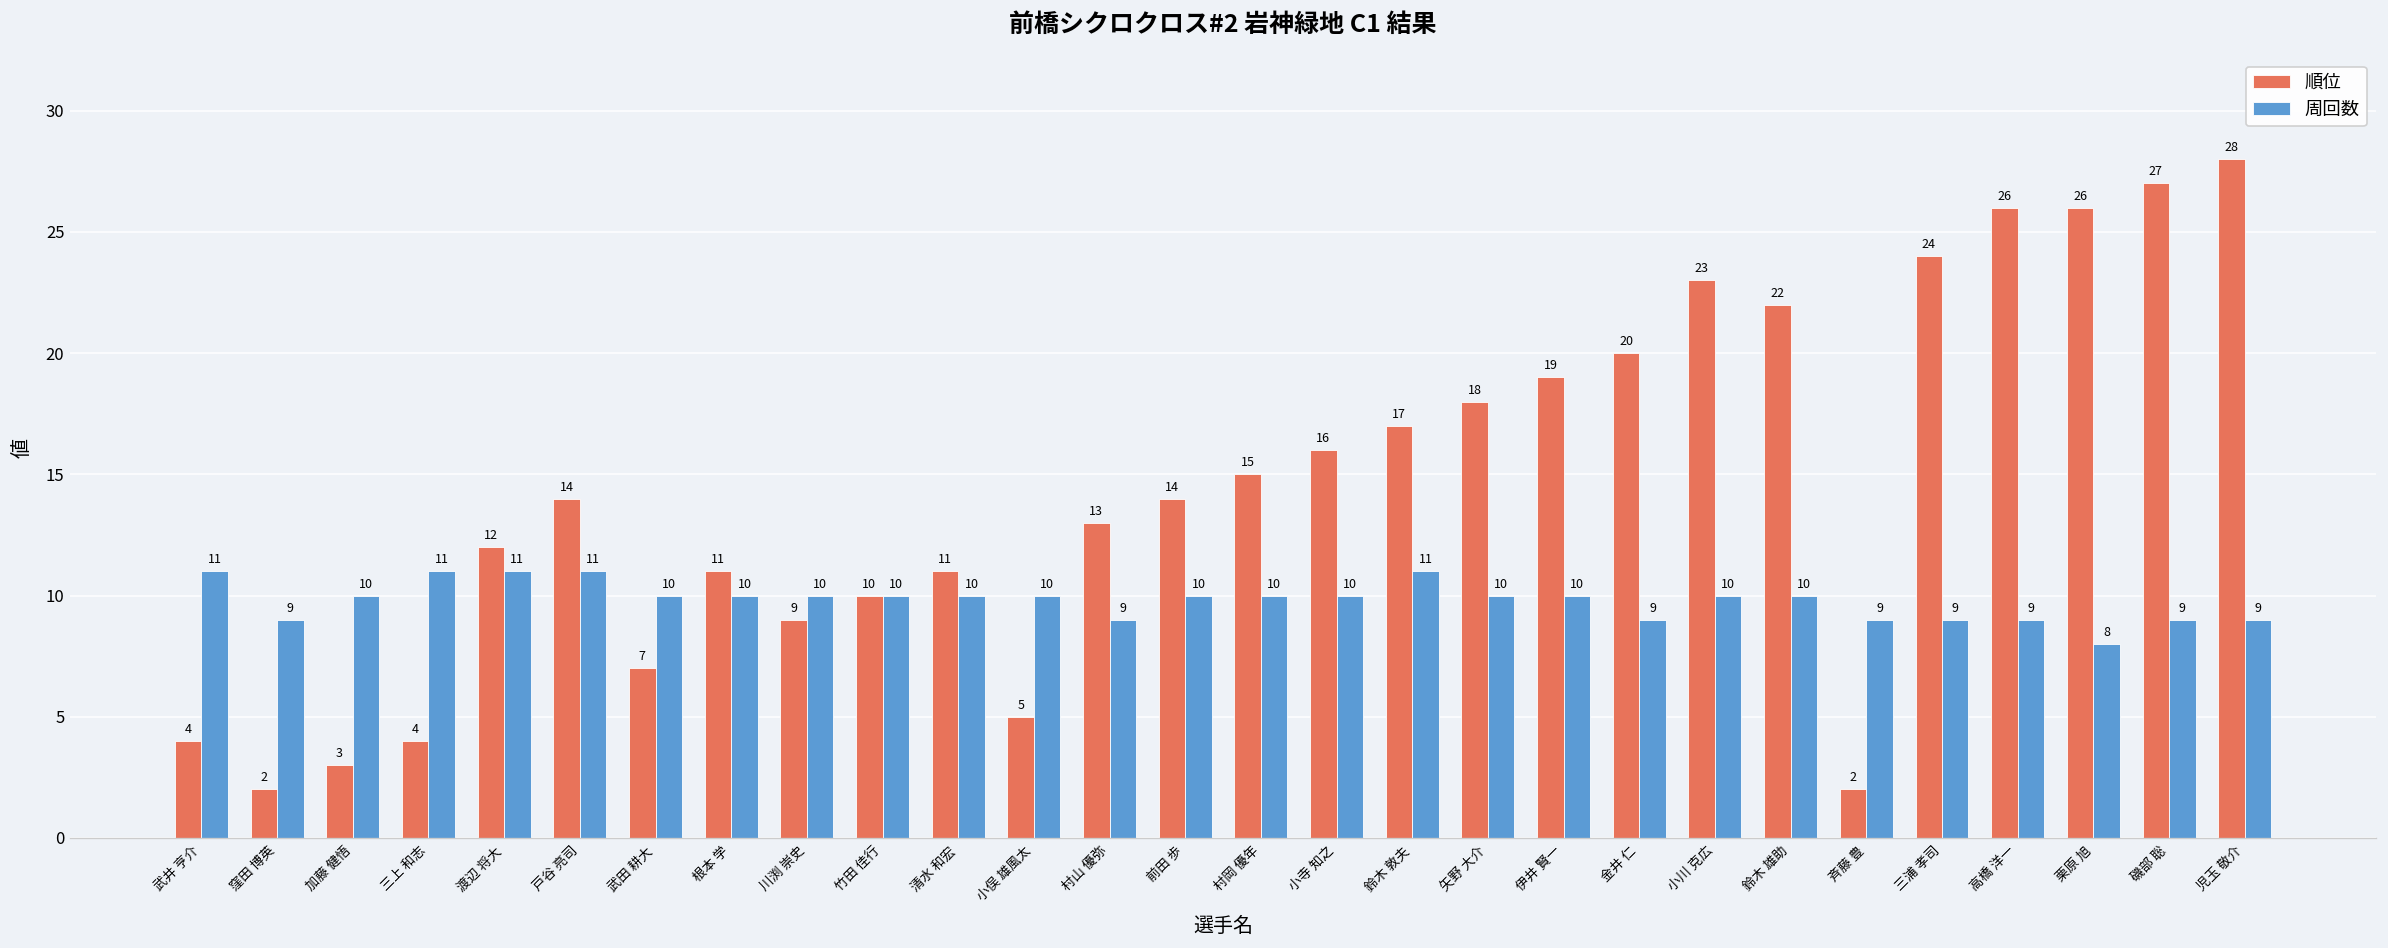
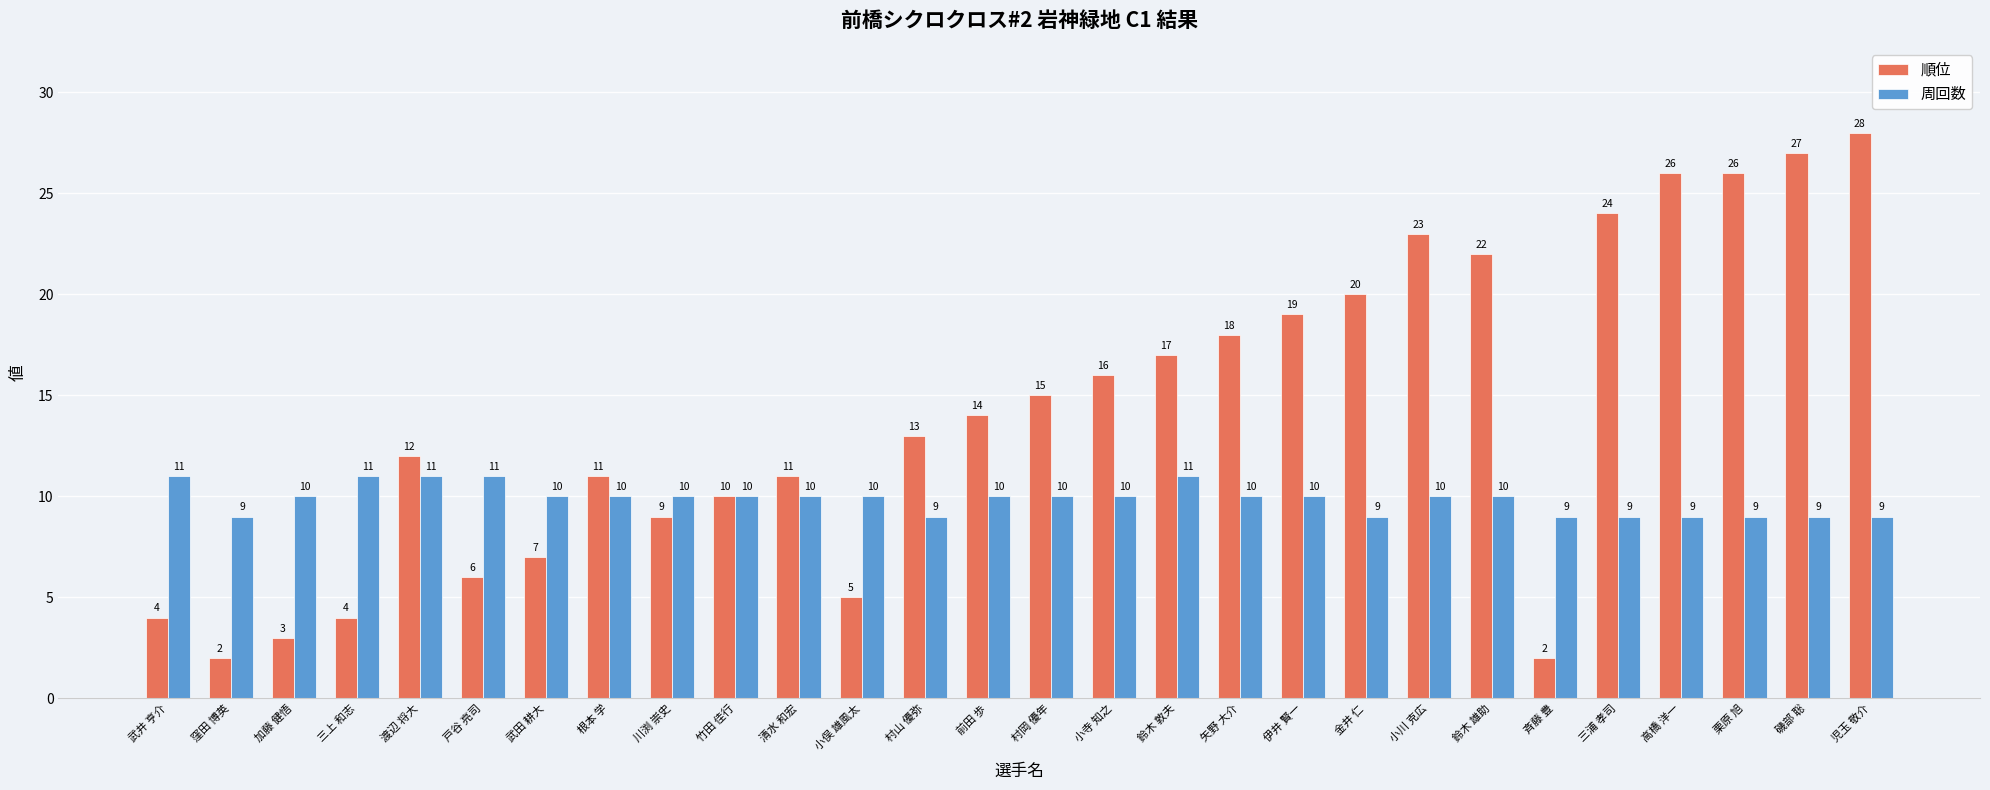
順位, 戸谷 亮司: 14 -> 6
周回数, 栗原 旭: 8 -> 9
